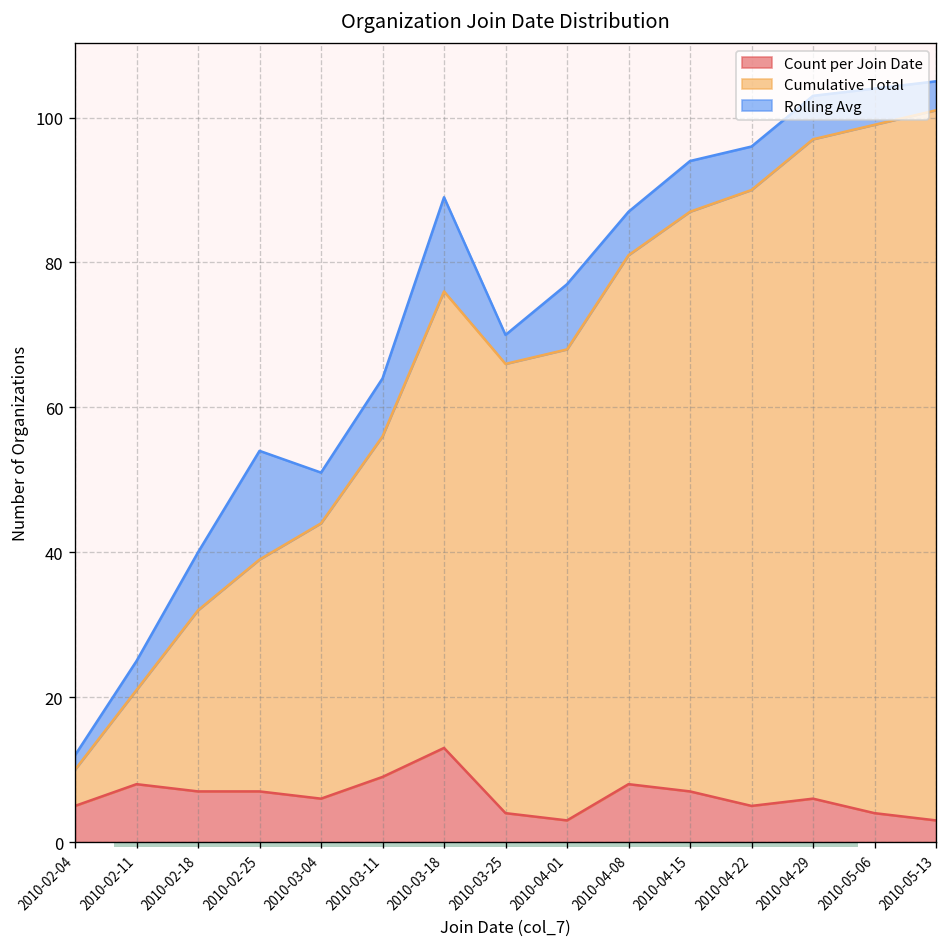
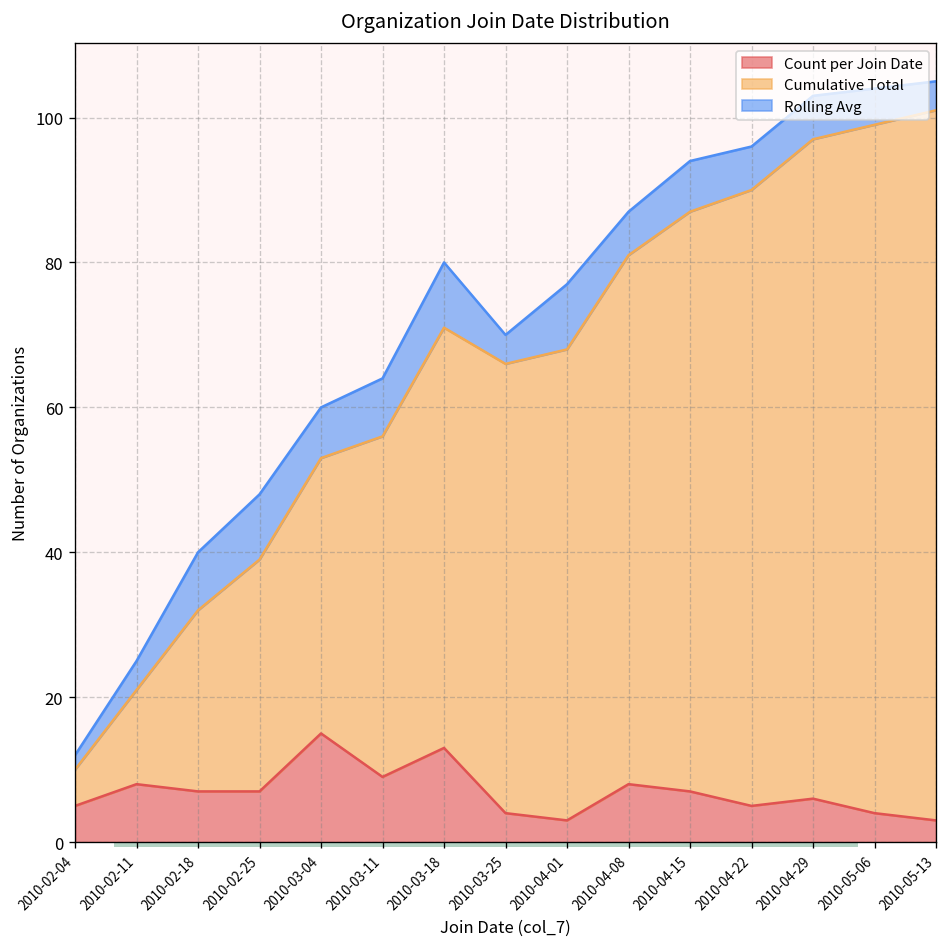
Rolling Avg, 2010-02-25: 15 -> 9
Count per Join Date, 2010-03-04: 6 -> 15
Cumulative Total, 2010-03-18: 63 -> 58
Rolling Avg, 2010-03-18: 13 -> 9
